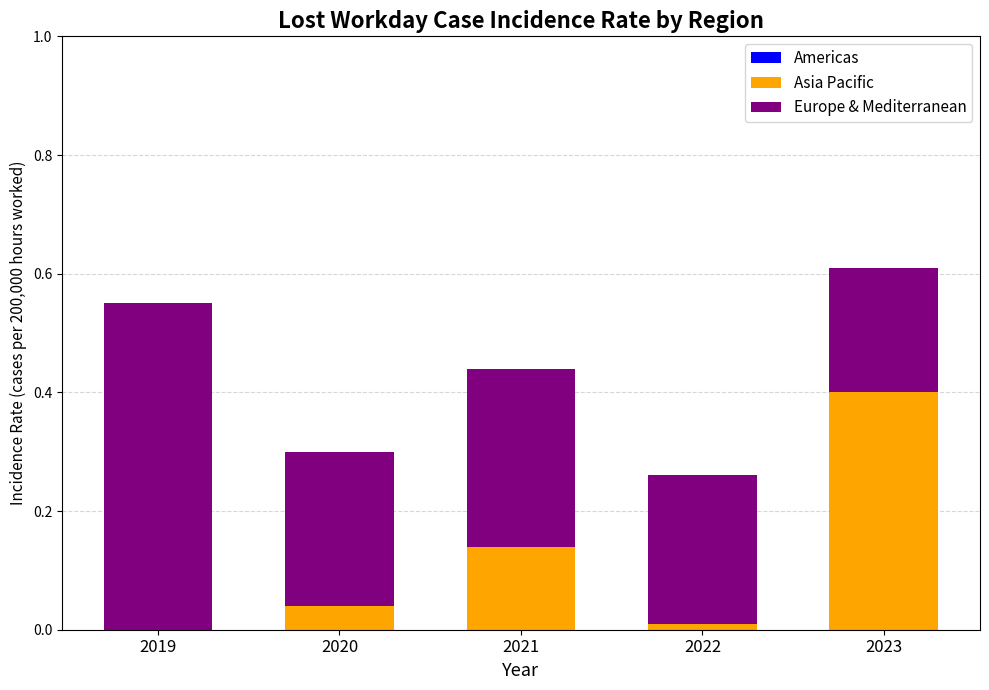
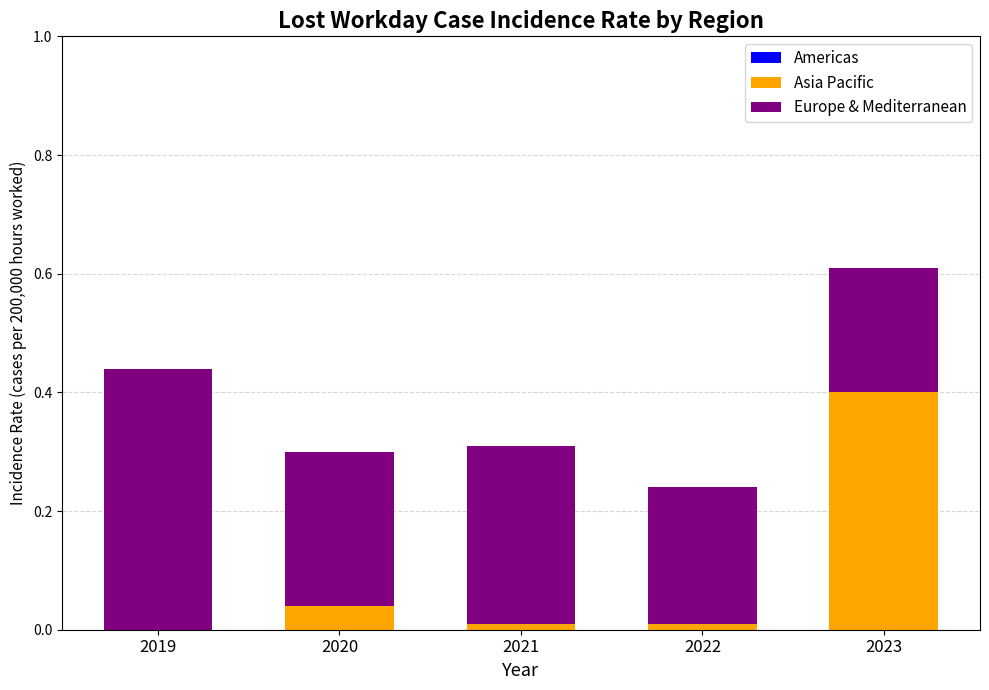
Europe & Mediterranean, 2019: 0.55 -> 0.44
Asia Pacific, 2021: 0.14 -> 0.01
Europe & Mediterranean, 2022: 0.25 -> 0.23
